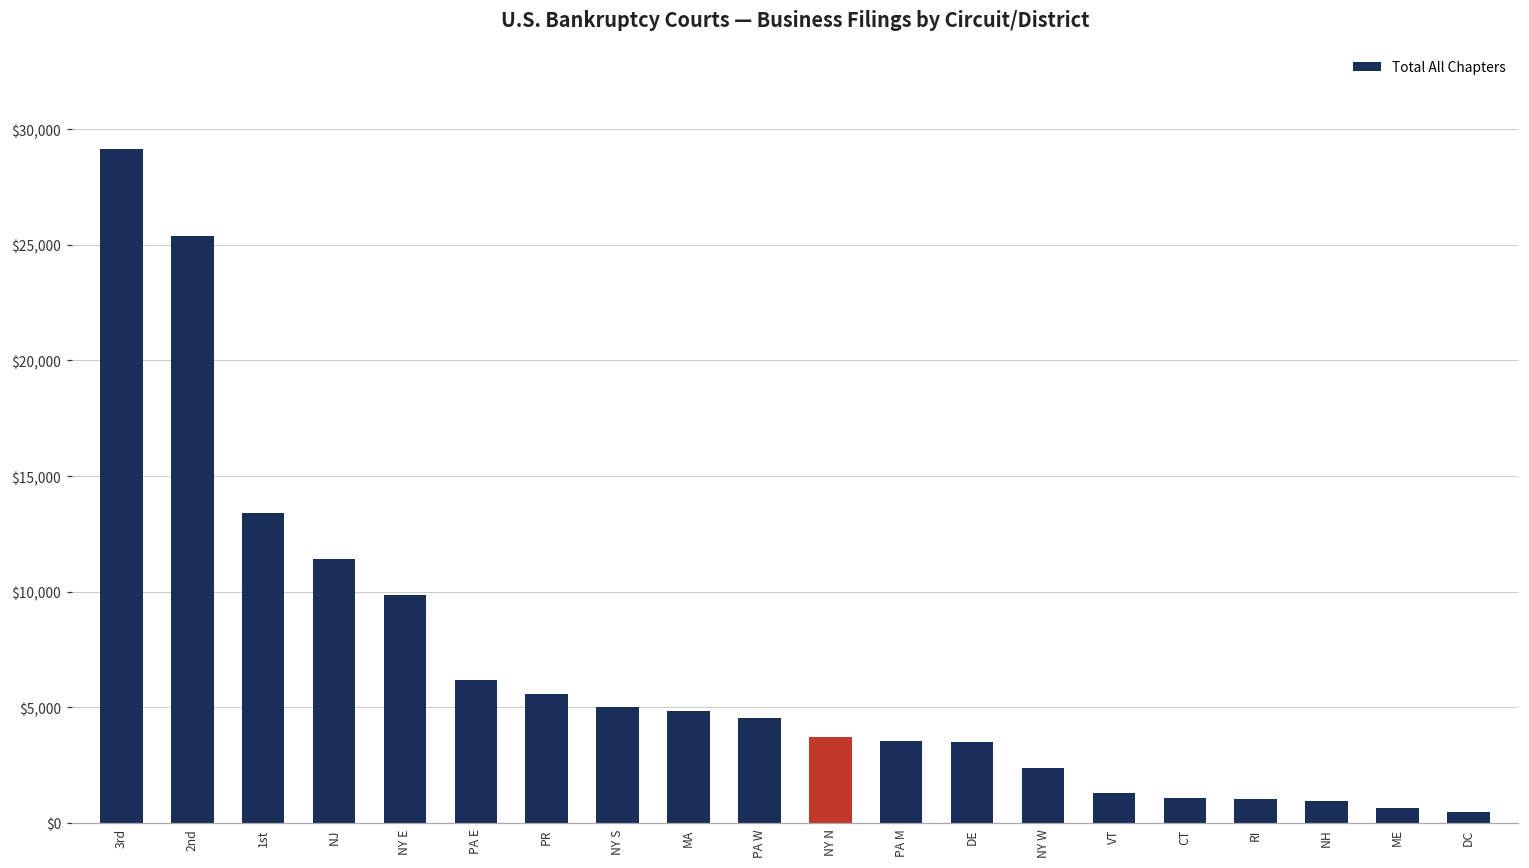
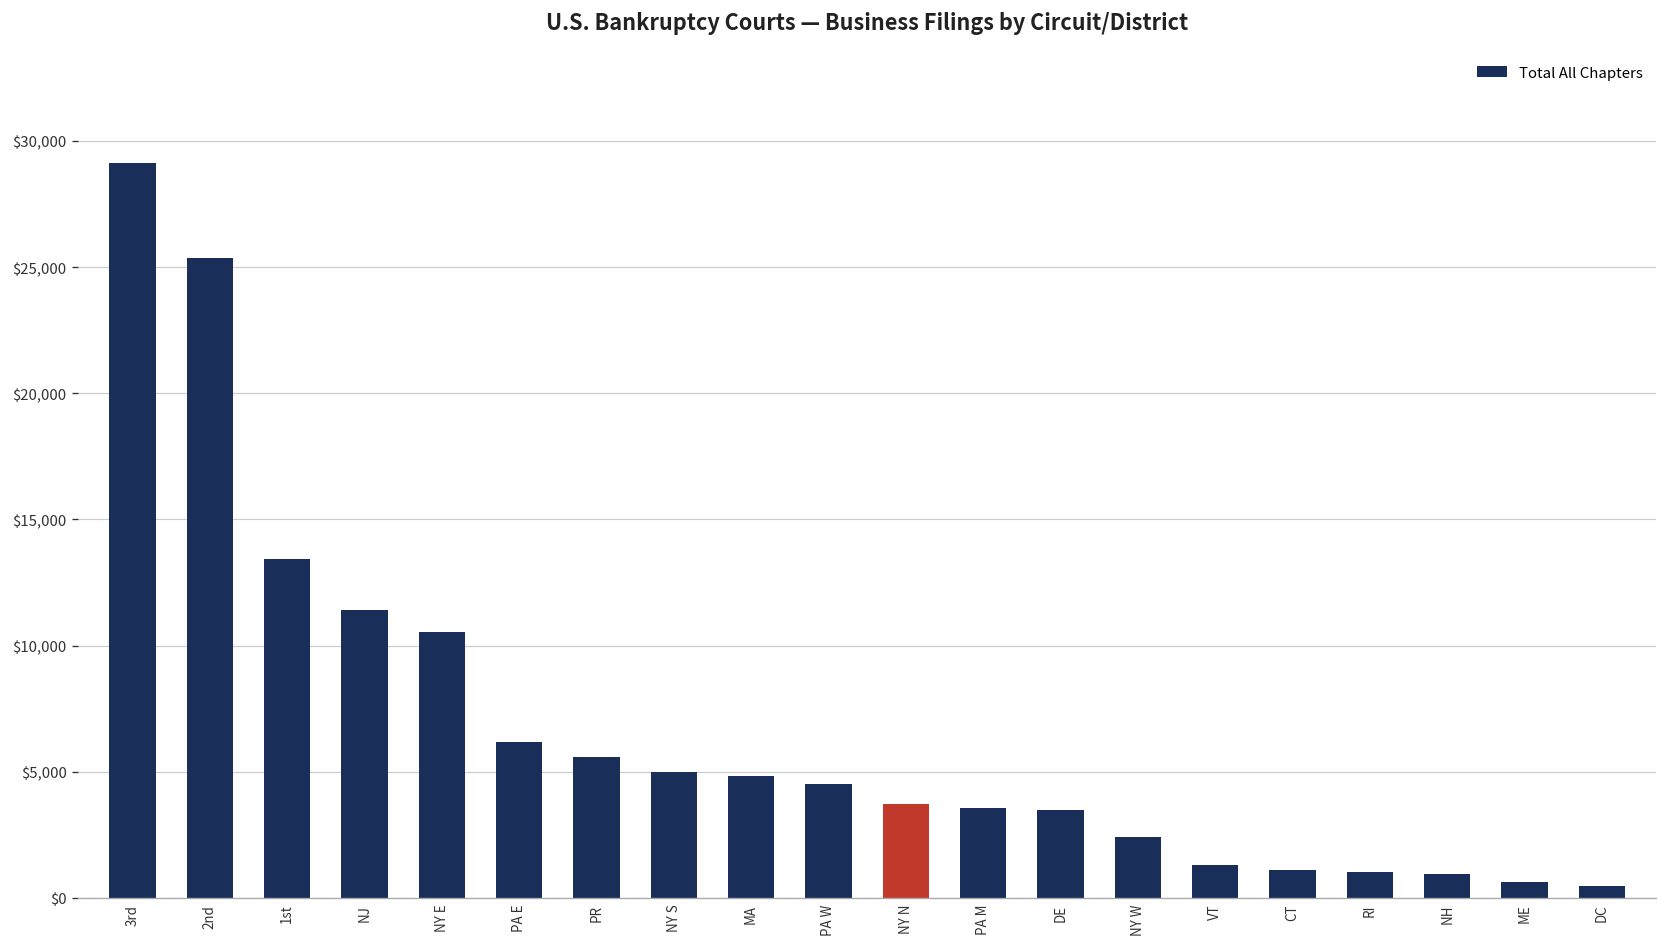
NY E: $9,900 -> $10,500
